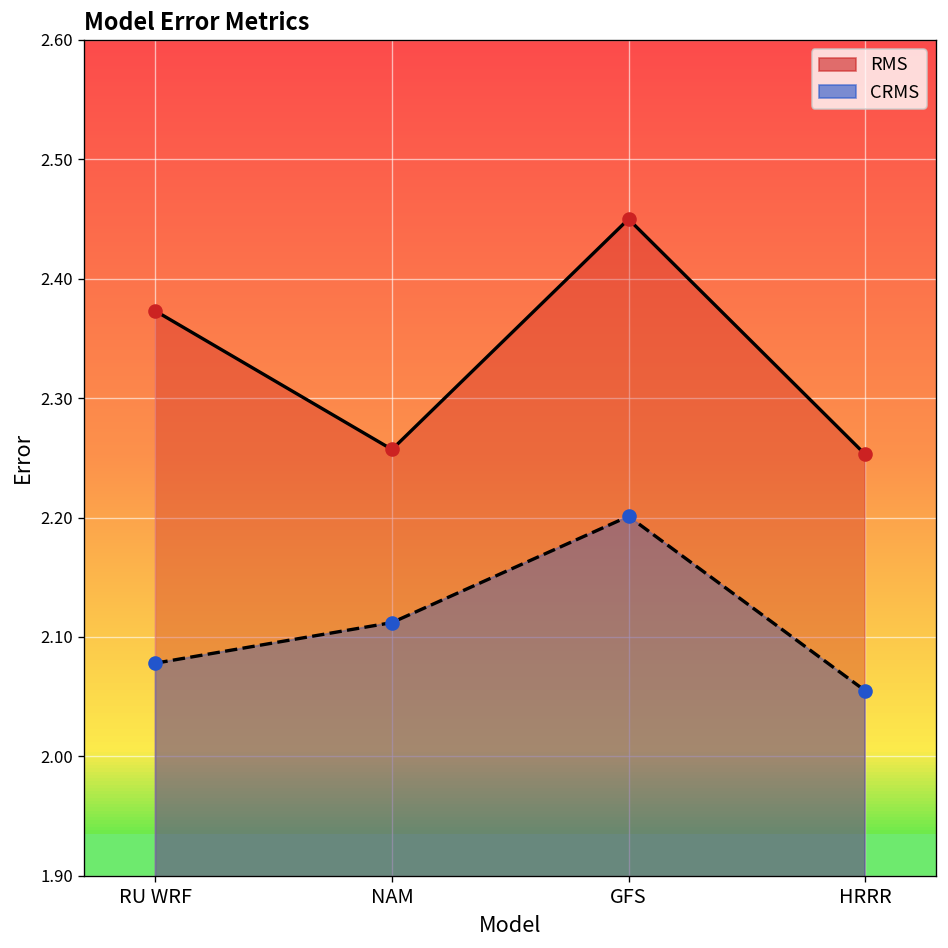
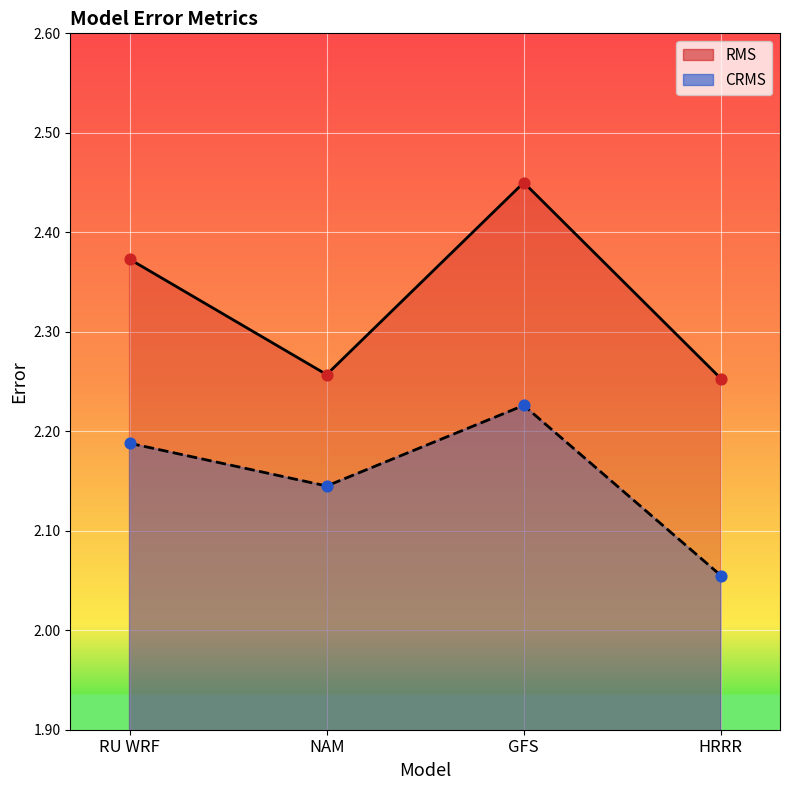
CRMS, RU WRF: 2.08 -> 2.19
CRMS, NAM: 2.11 -> 2.15
CRMS, GFS: 2.20 -> 2.23
